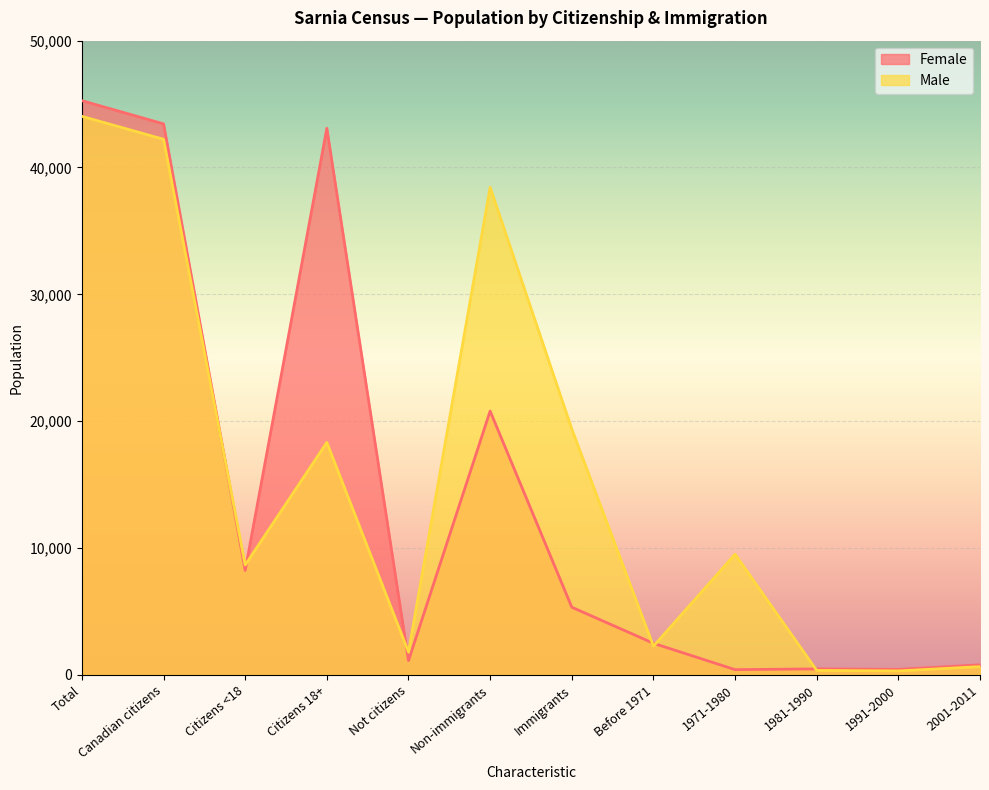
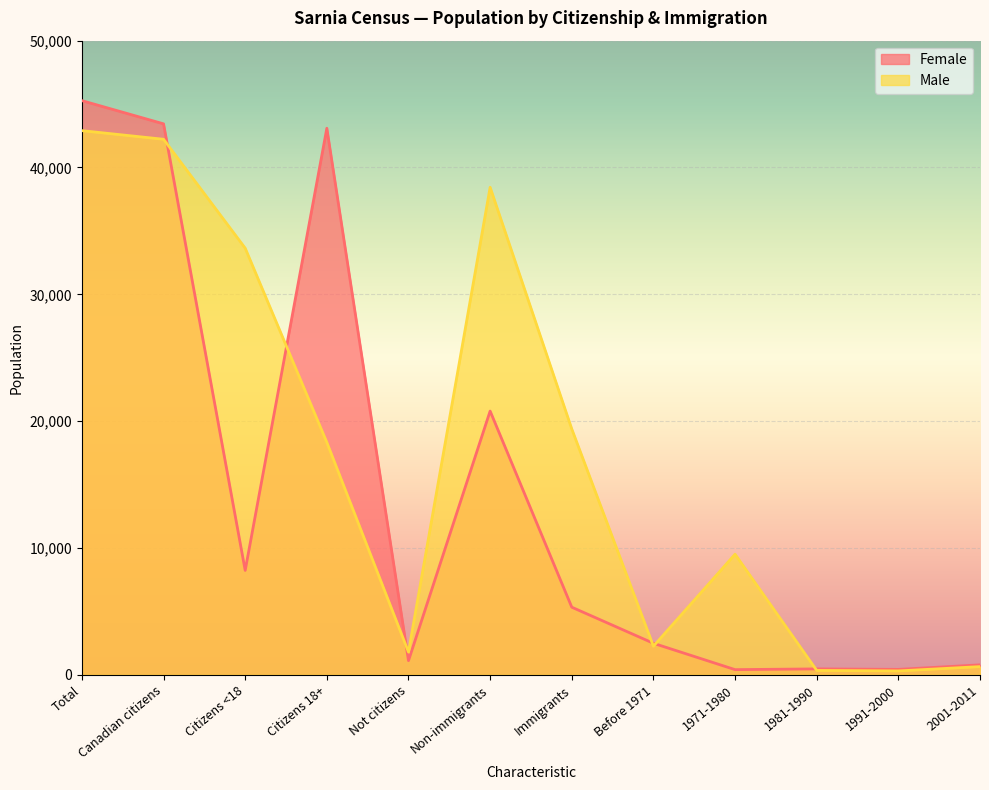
Male, Total: 44,000 -> 42,900
Male, Citizens <18: 8,700 -> 33,600
